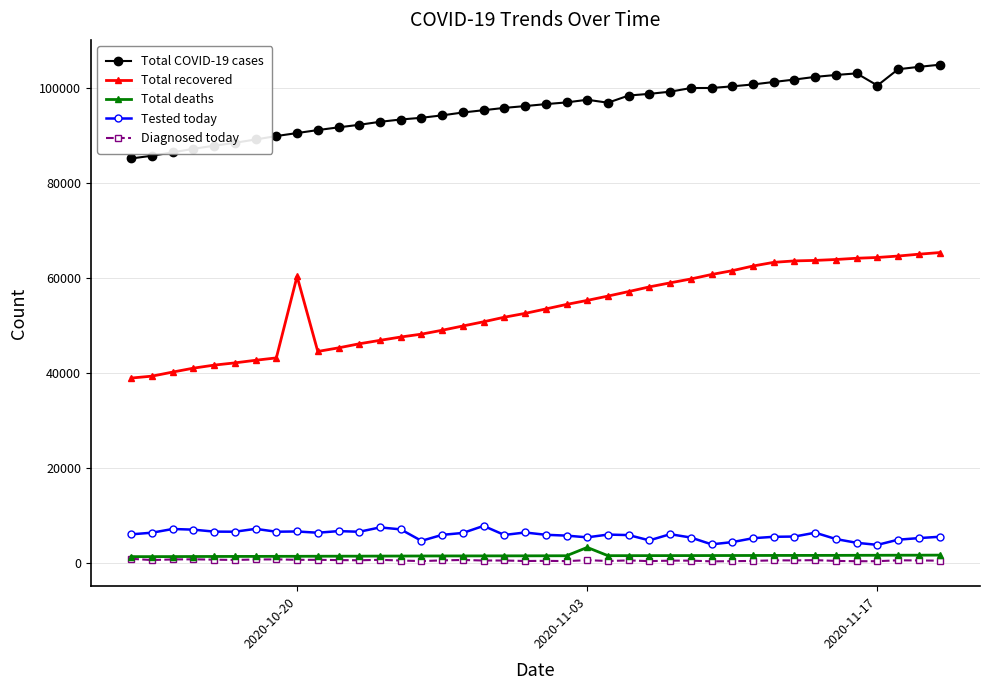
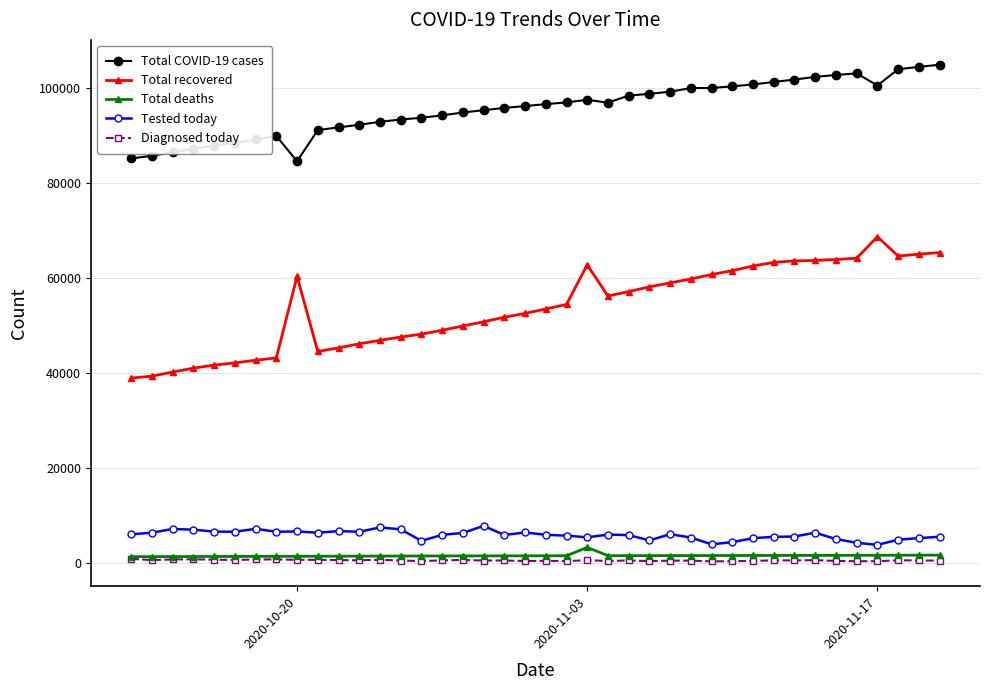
Total COVID-19 cases, 2020-10-20: 90000 -> 85000
Total recovered, 2020-11-03: 55000 -> 63000
Total recovered, 2020-11-17: 64000 -> 69000
